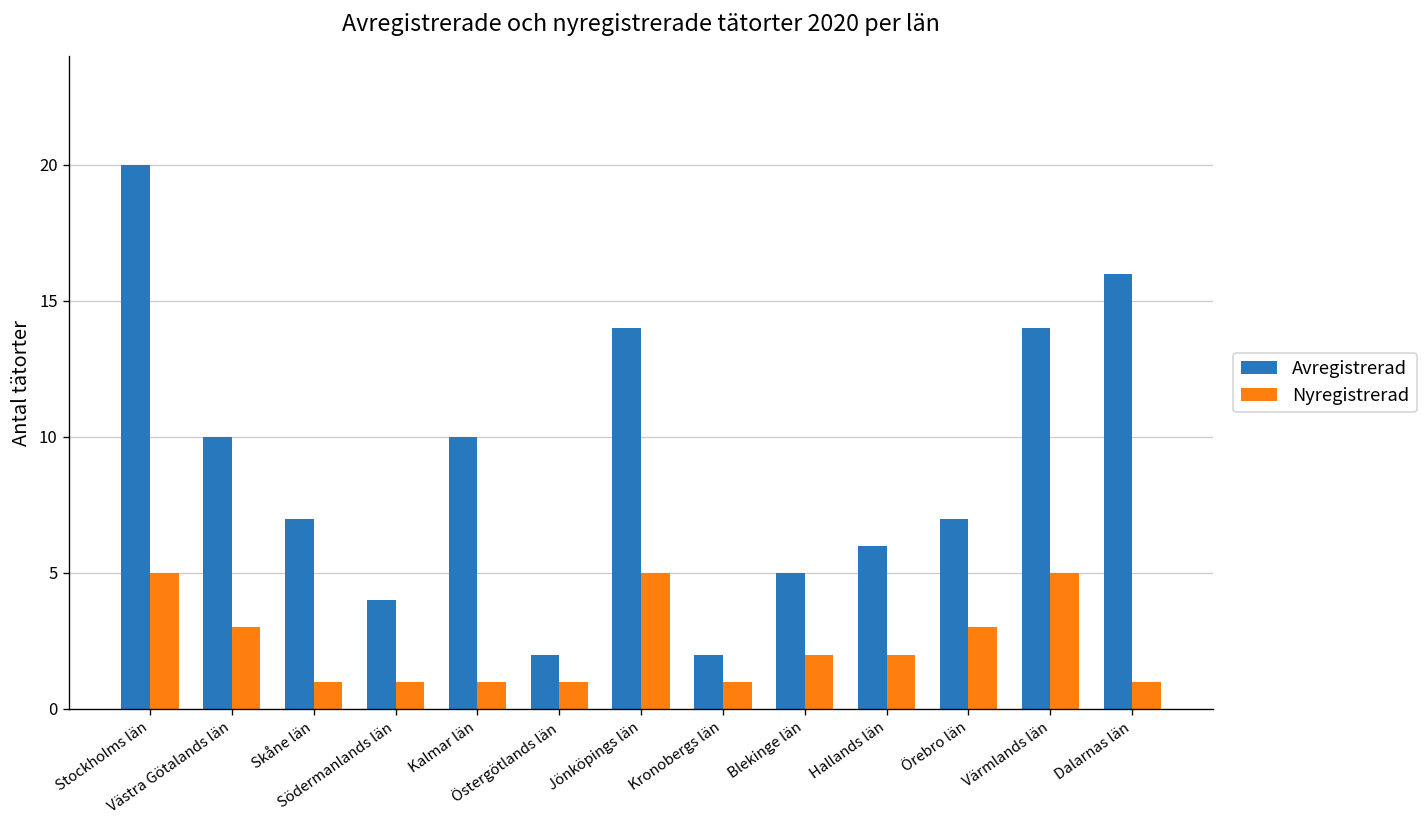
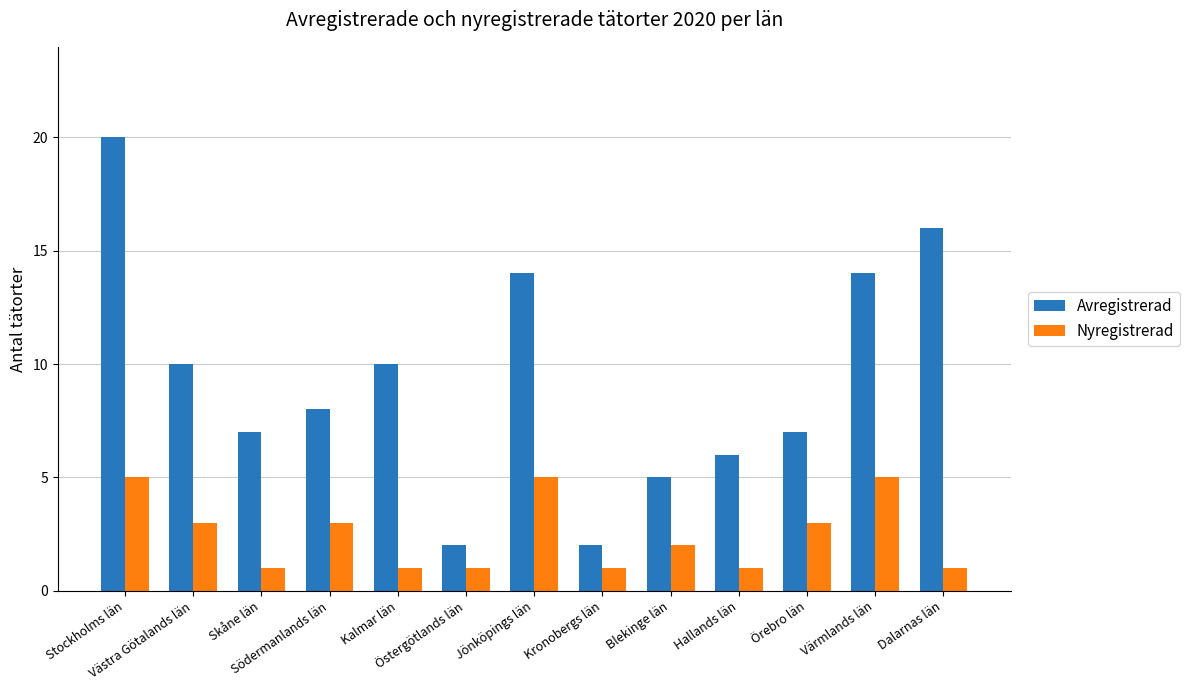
Avregistrerad, Södermanlands län: 4 -> 8
Nyregistrerad, Södermanlands län: 1 -> 3
Nyregistrerad, Hallands län: 2 -> 1
